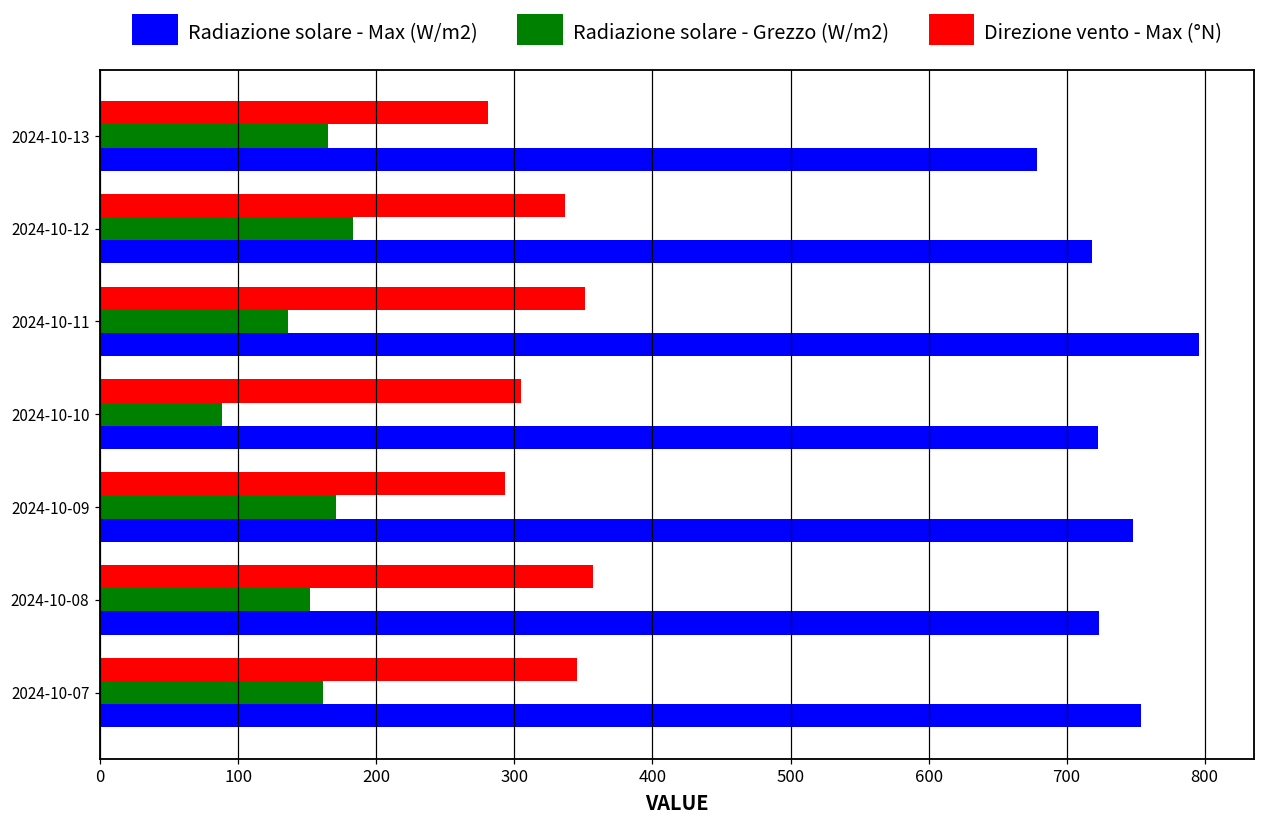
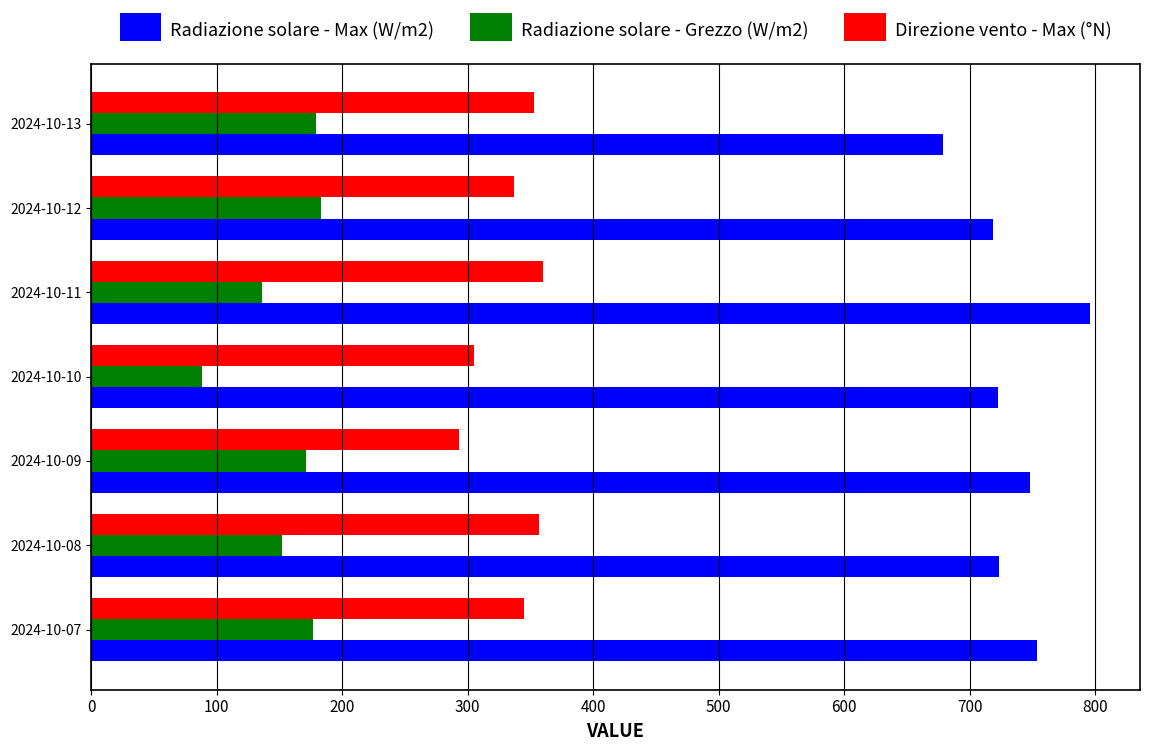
Direzione vento - Max (°N), 2024-10-13: 281 -> 353
Radiazione solare - Grezzo (W/m2), 2024-10-13: 165 -> 179
Direzione vento - Max (°N), 2024-10-11: 351 -> 360
Radiazione solare - Grezzo (W/m2), 2024-10-07: 162 -> 177
